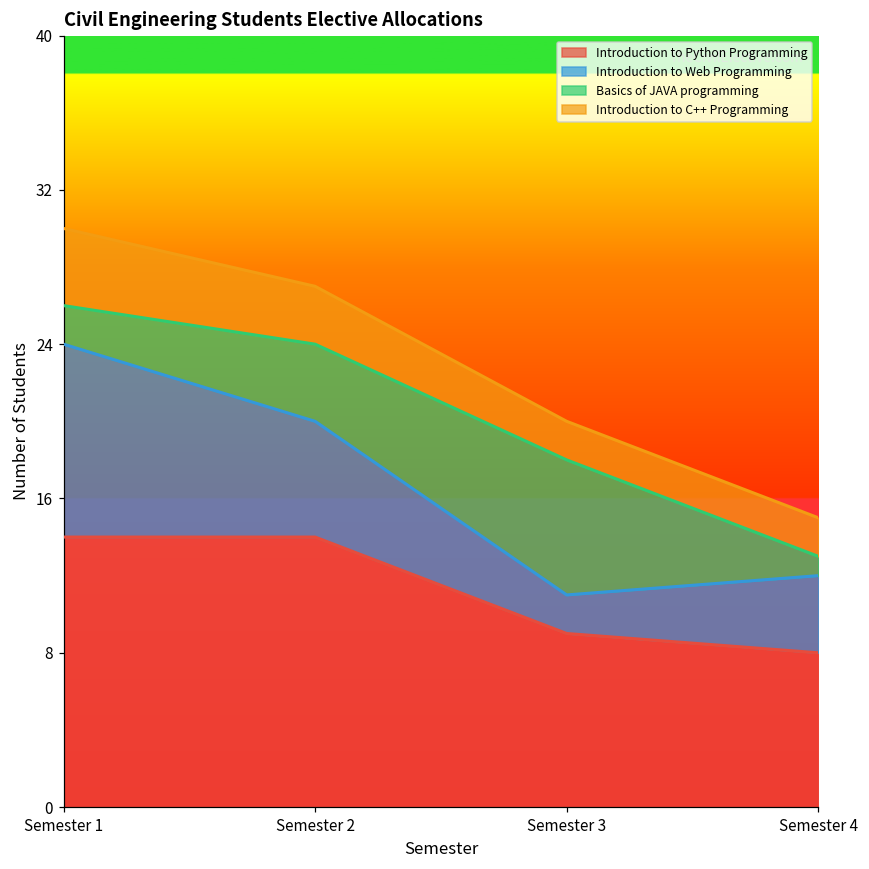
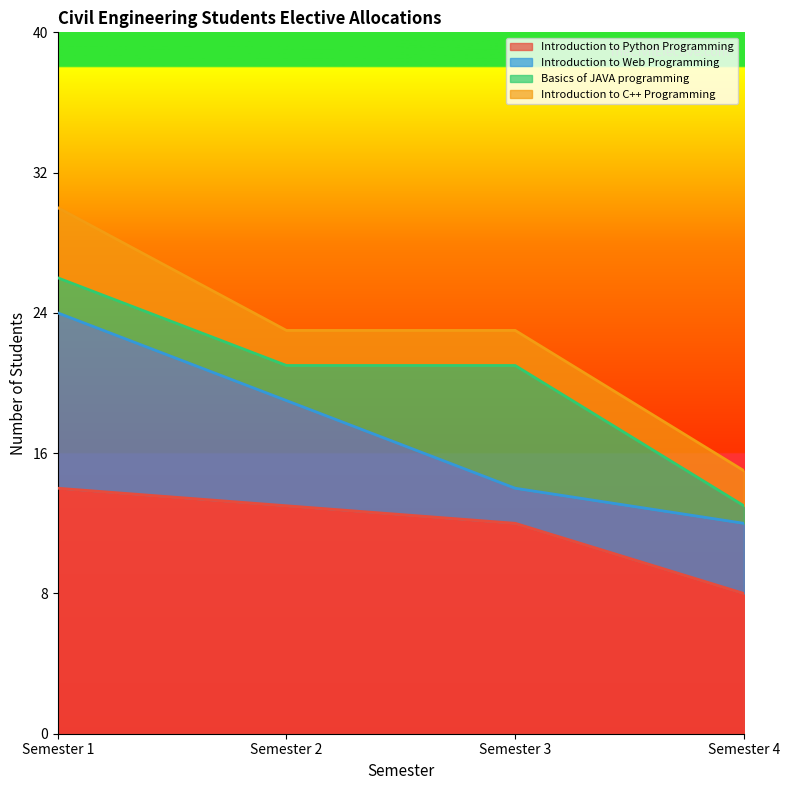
Introduction to Python Programming, Semester 2: 14 -> 13
Basics of JAVA programming, Semester 2: 4 -> 2
Introduction to C++ Programming, Semester 2: 3 -> 2
Introduction to Python Programming, Semester 3: 9 -> 12
